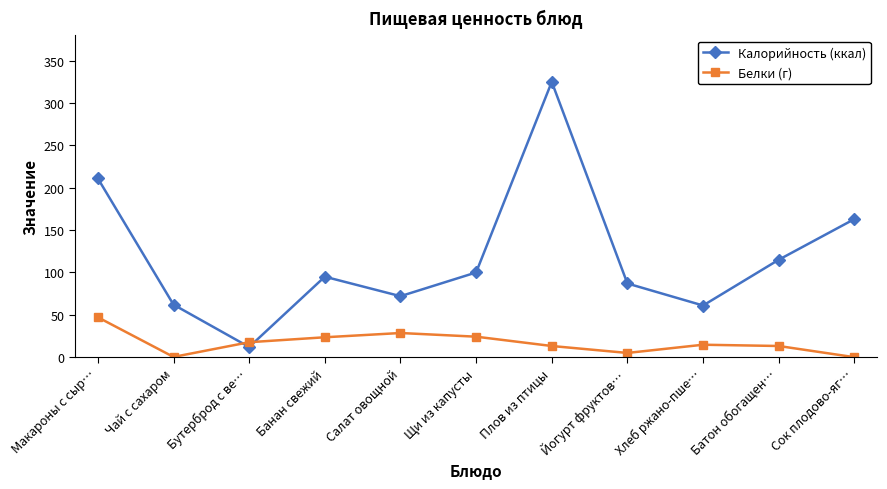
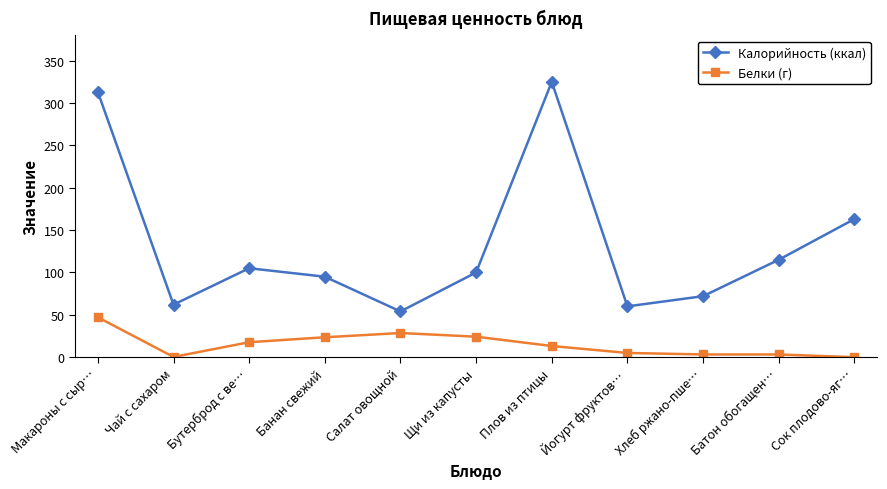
Калорийность (ккал), Макароны с сыр…: 210 -> 310
Калорийность (ккал), Бутерброд с ве…: 10 -> 110
Калорийность (ккал), Салат овощной: 70 -> 50
Калорийность (ккал), Йогурт фруктов…: 90 -> 60
Калорийность (ккал), Хлеб ржано-пше…: 60 -> 70
Белки (г), Хлеб ржано-пше…: 10 -> 0
Белки (г), Батон обогащен…: 10 -> 0
